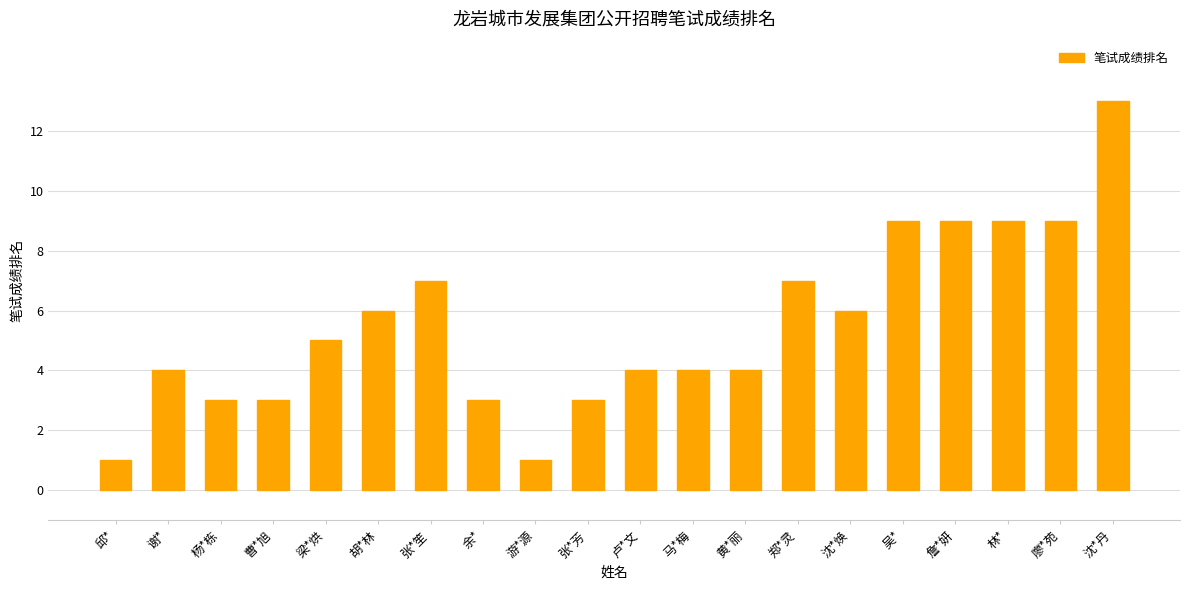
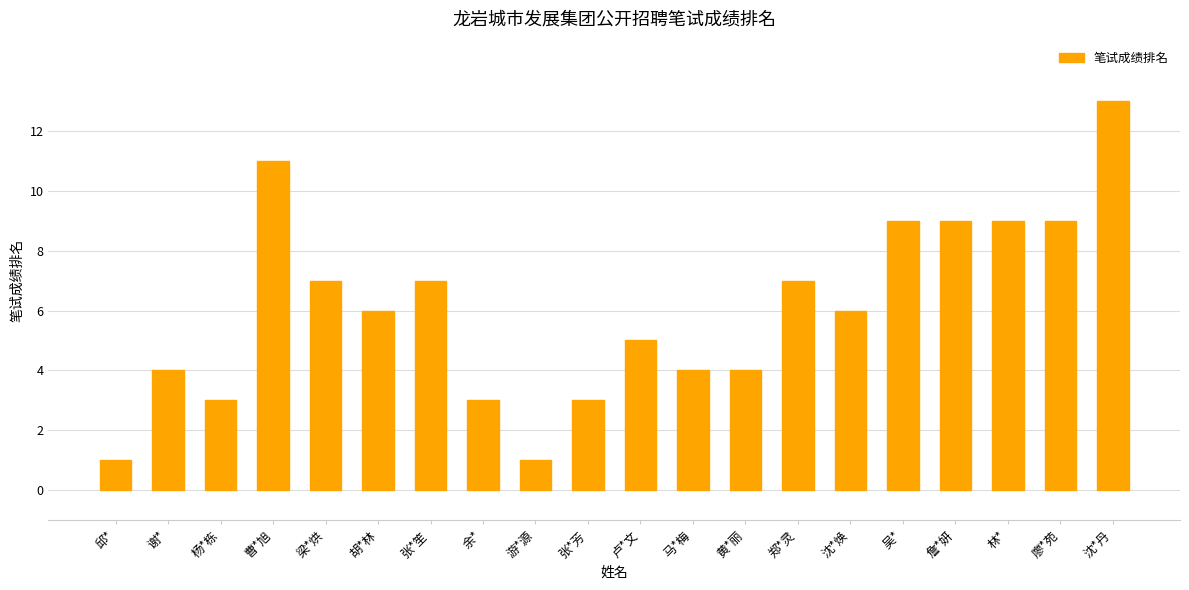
曹*旭: 3 -> 11
梁*烘: 5 -> 7
卢*文: 4 -> 5
